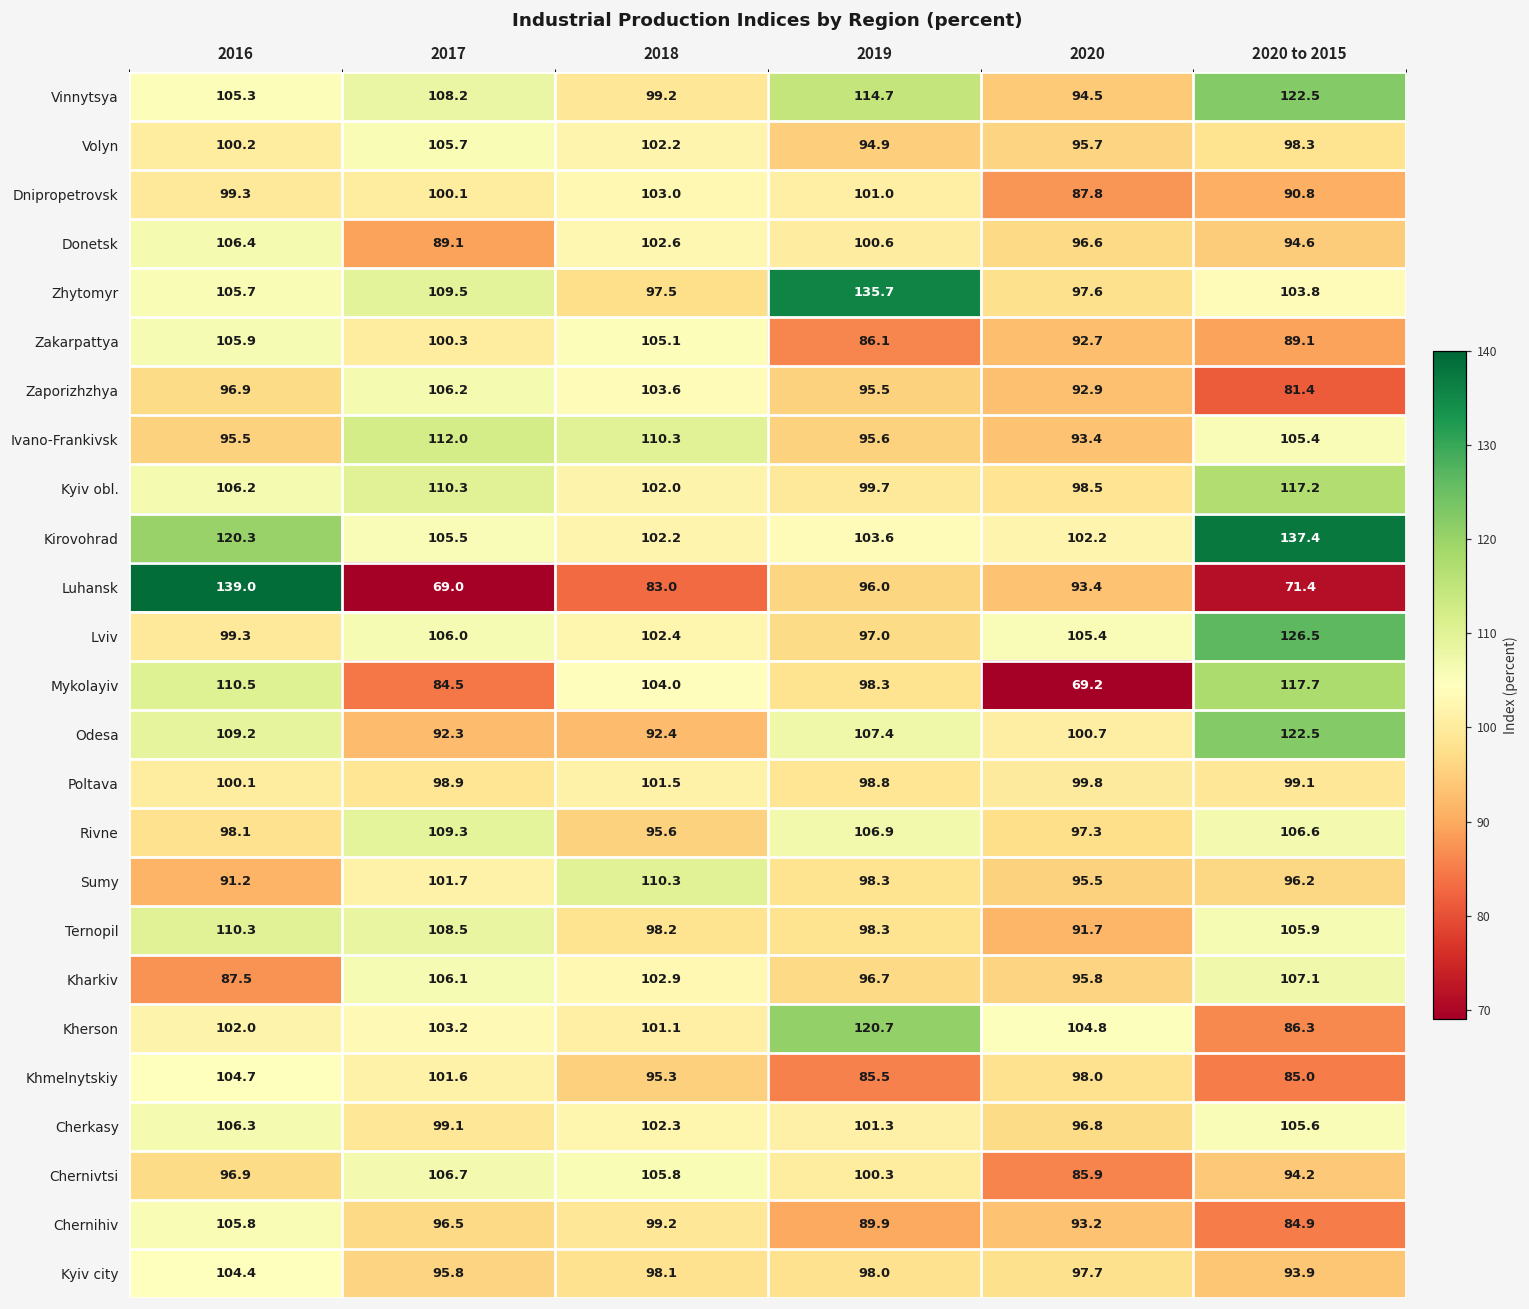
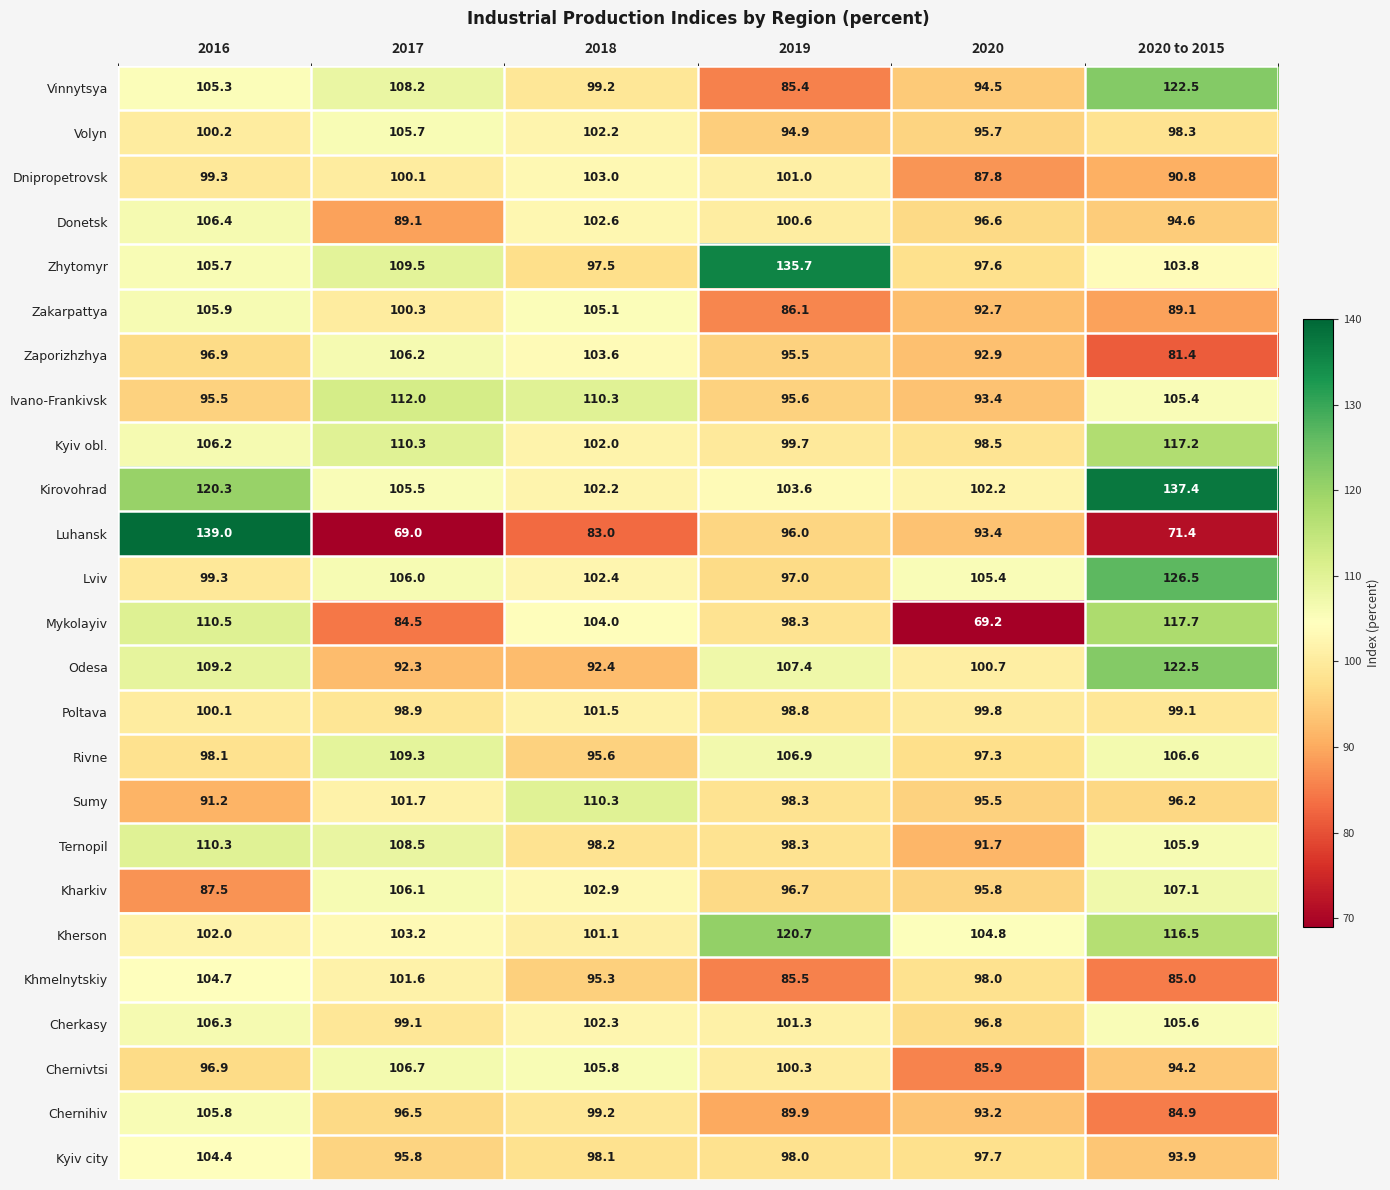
Vinnytsya, 2019: 114.7 -> 85.4
Kherson, 2020 to 2015: 86.3 -> 116.5
